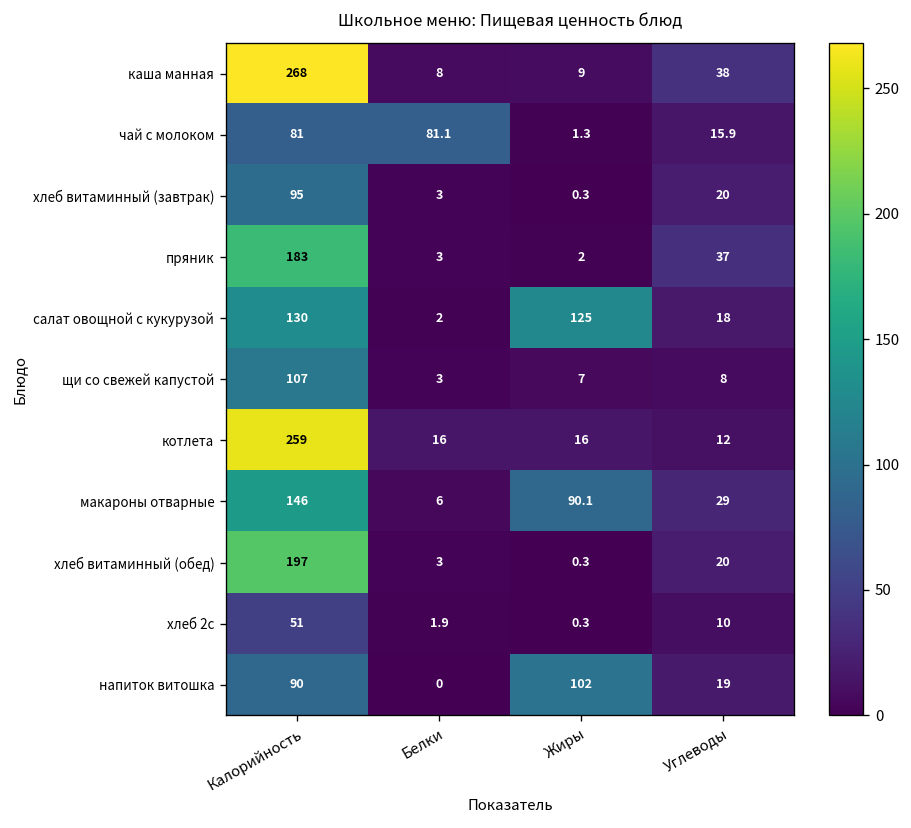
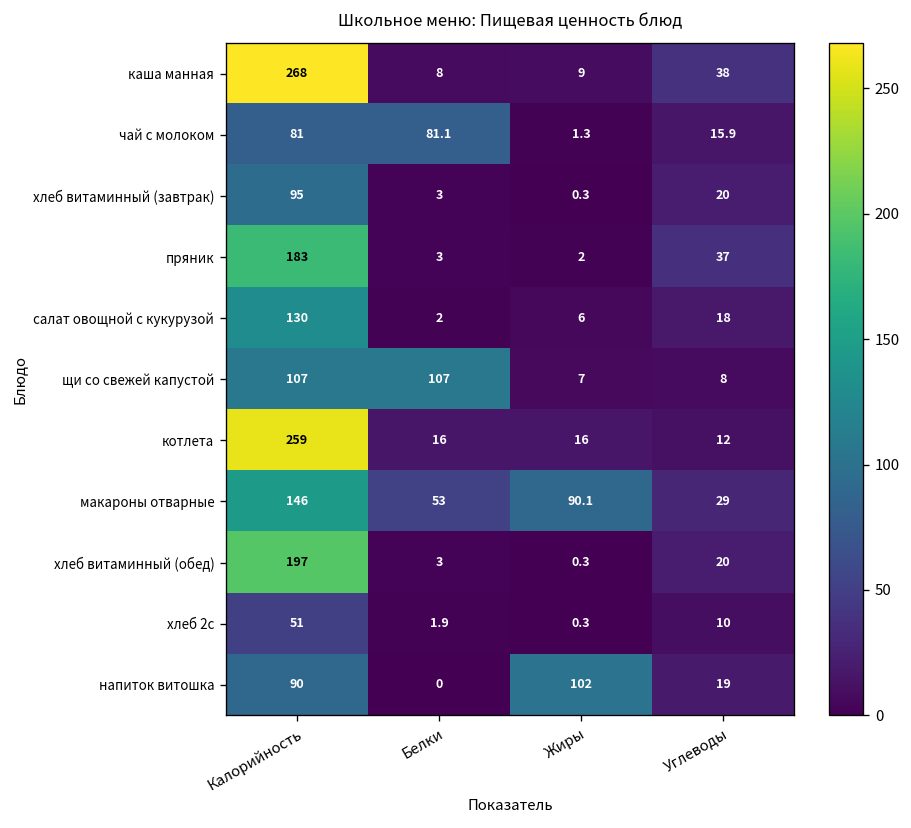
салат овощной с кукурузой, Жиры: 125 -> 6
щи со свежей капустой, Белки: 3 -> 107
макароны отварные, Белки: 6 -> 53
